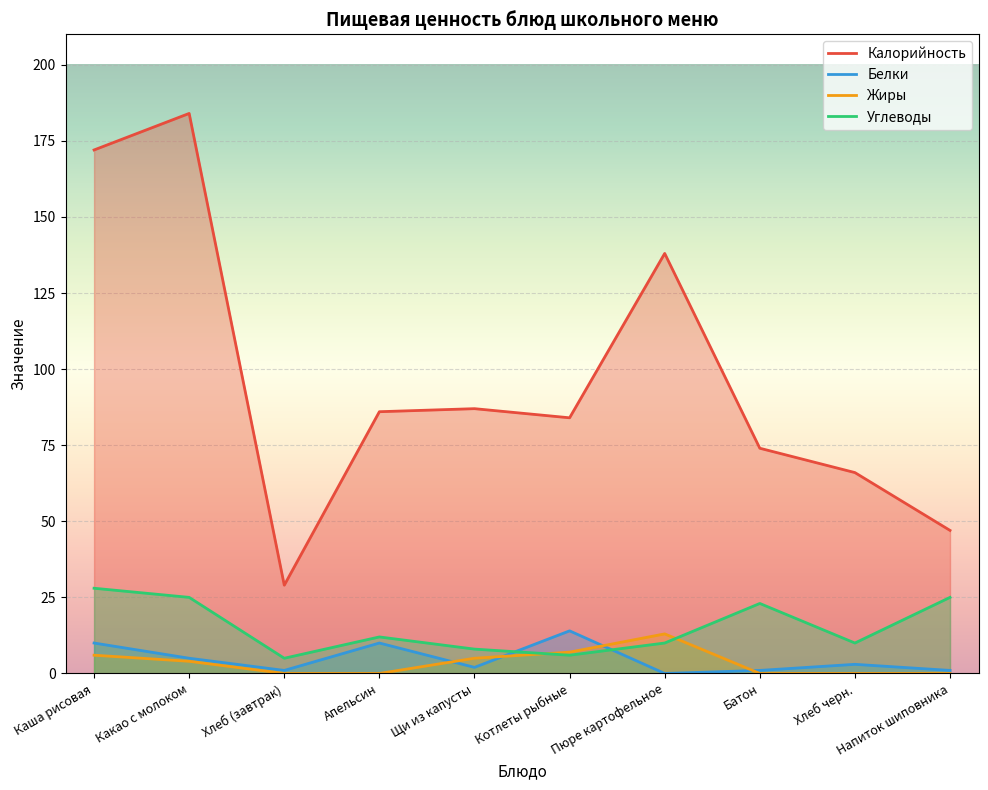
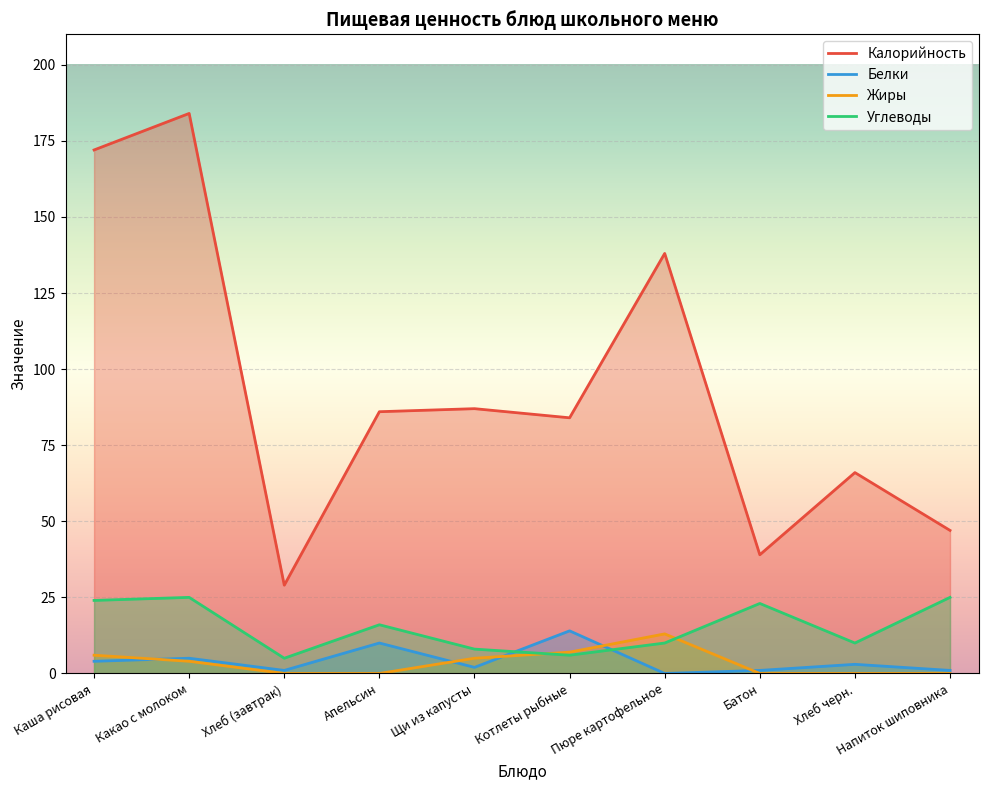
Белки, Каша рисовая: 10 -> 4
Углеводы, Каша рисовая: 28 -> 24
Углеводы, Апельсин: 12 -> 16
Калорийность, Батон: 74 -> 39
